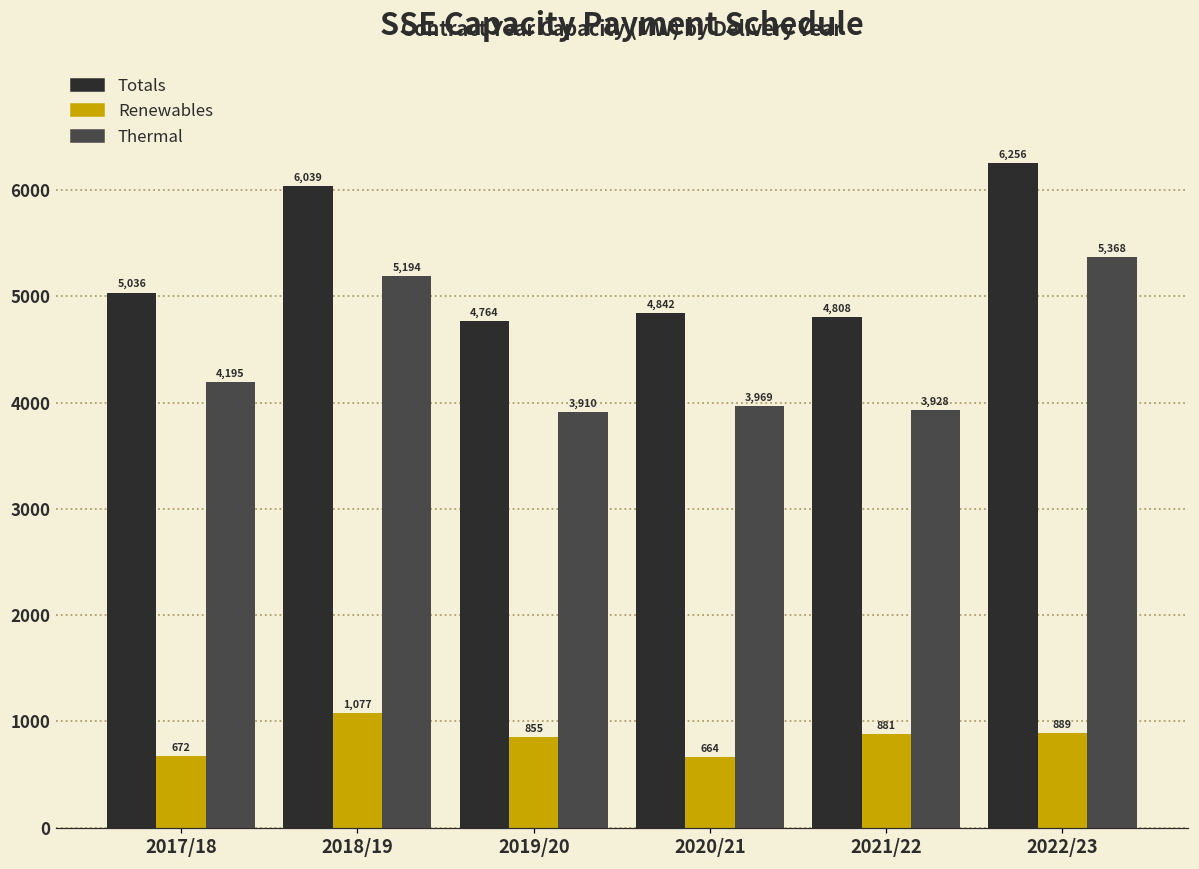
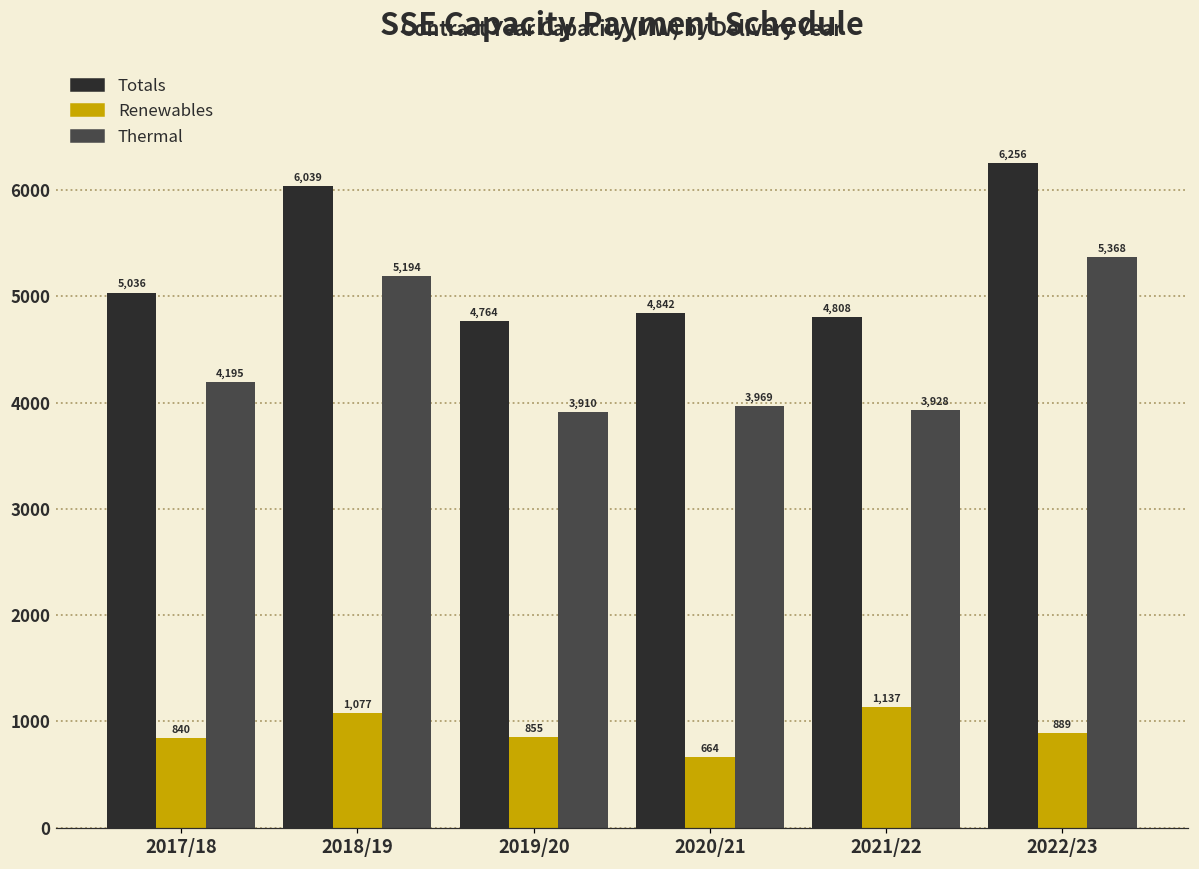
Renewables, 2017/18: 672 -> 840
Renewables, 2021/22: 881 -> 1,137
